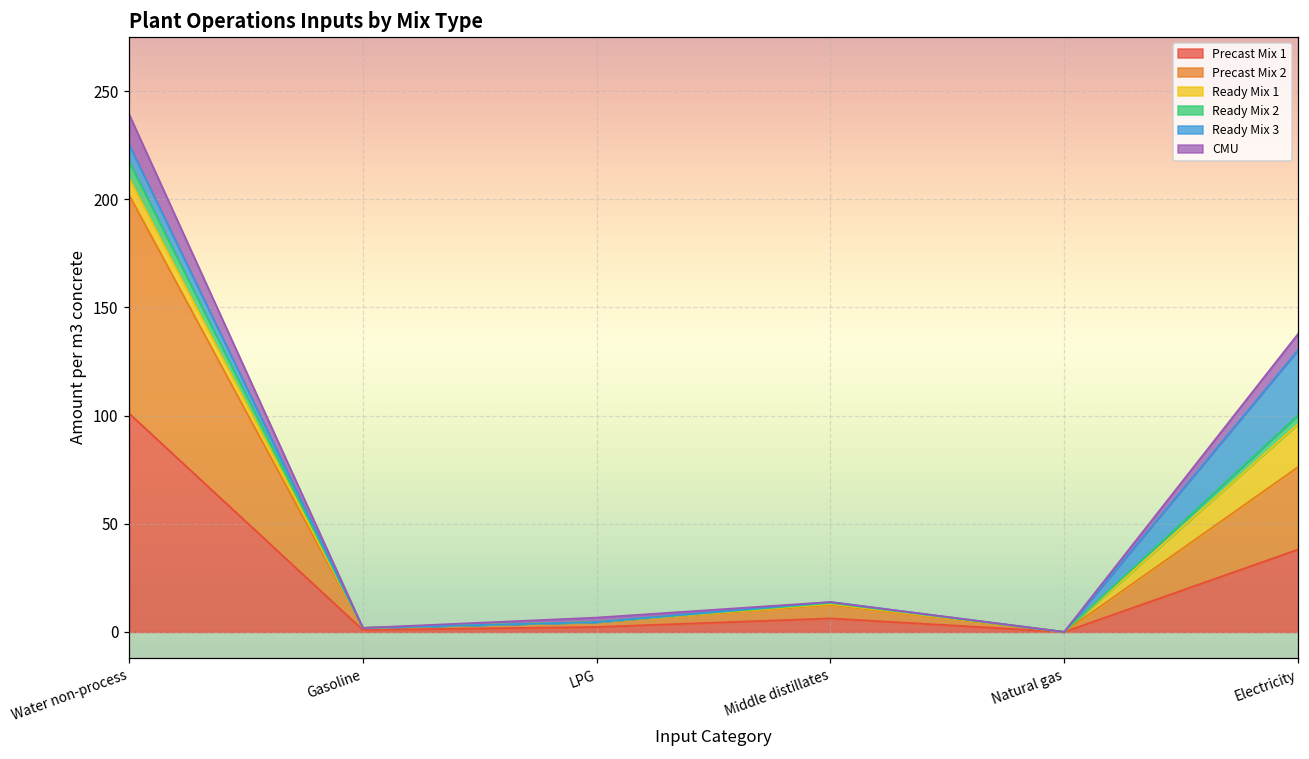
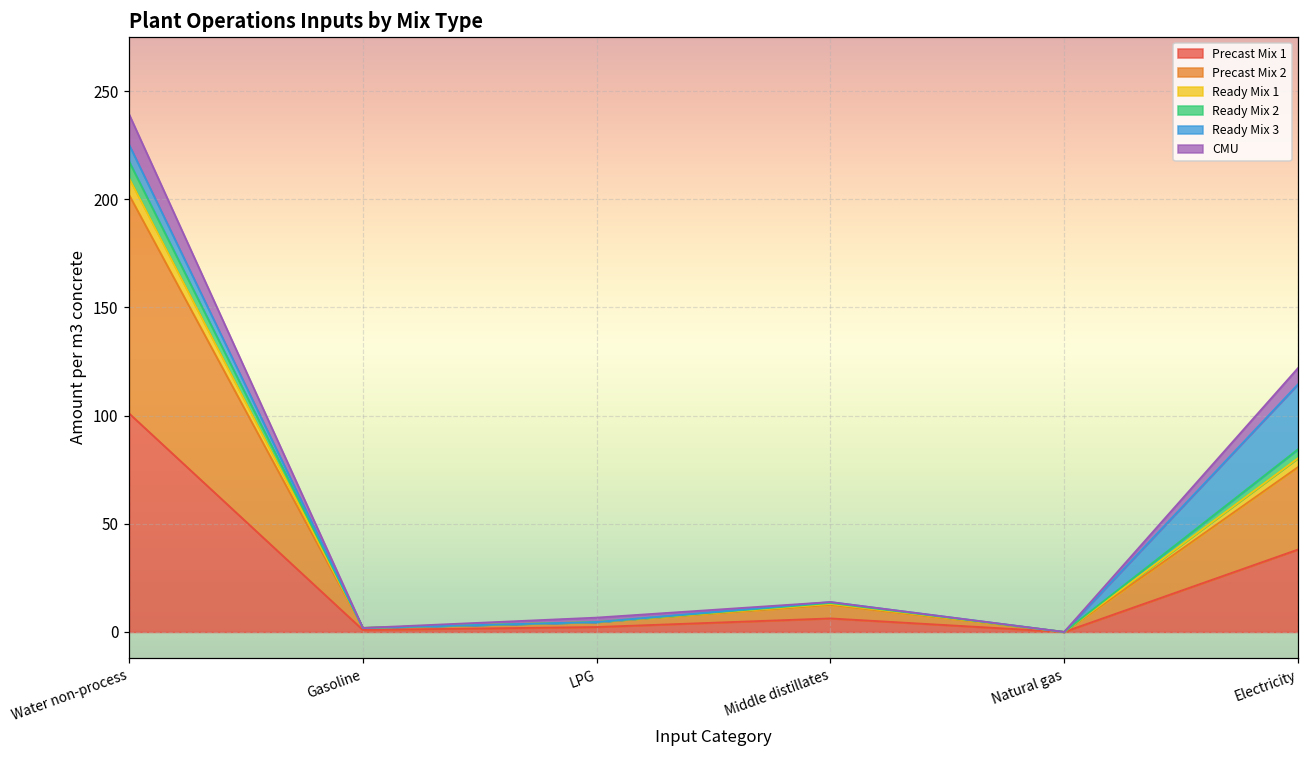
Ready Mix 1, Electricity: 20 -> 4
